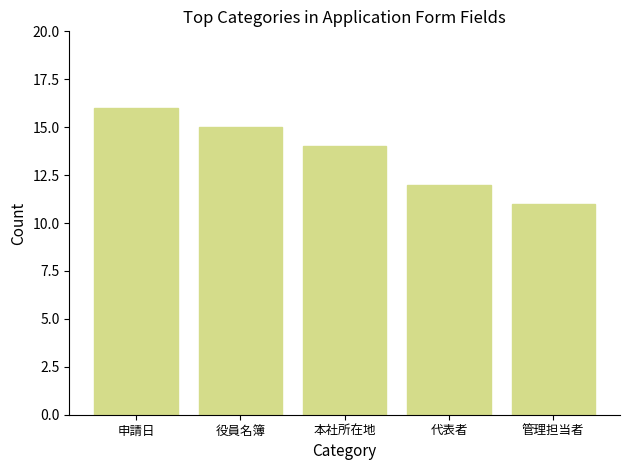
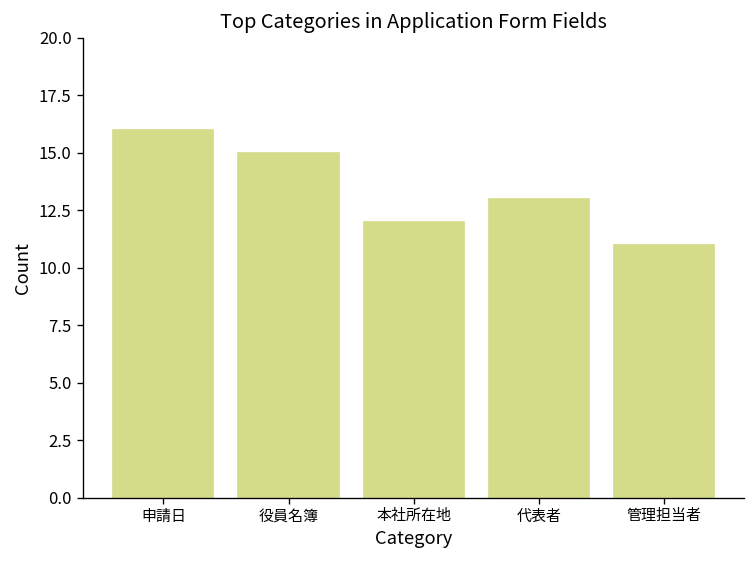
本社所在地: 14 -> 12
代表者: 12 -> 13
